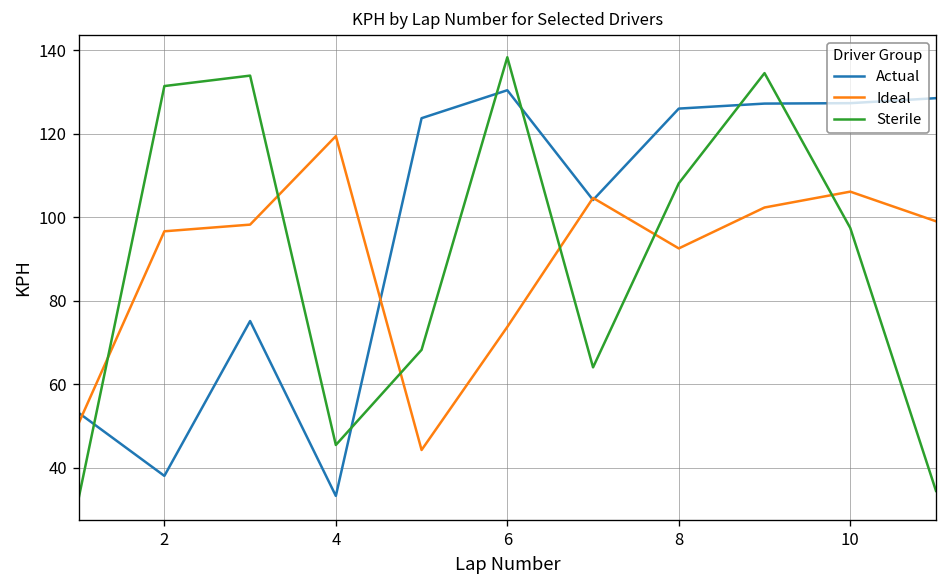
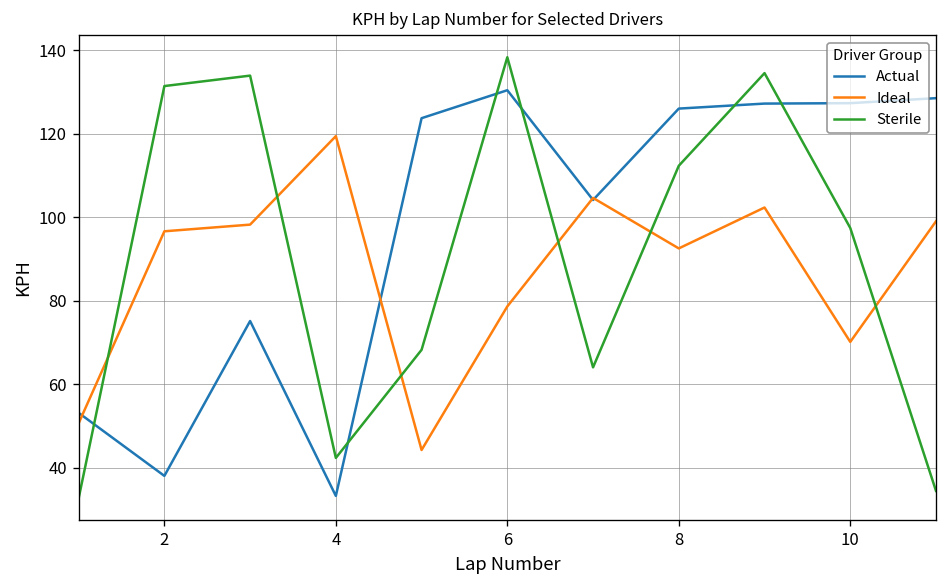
Sterile, 4: 45 -> 42
Ideal, 6: 74 -> 79
Sterile, 8: 108 -> 112
Ideal, 10: 106 -> 70
